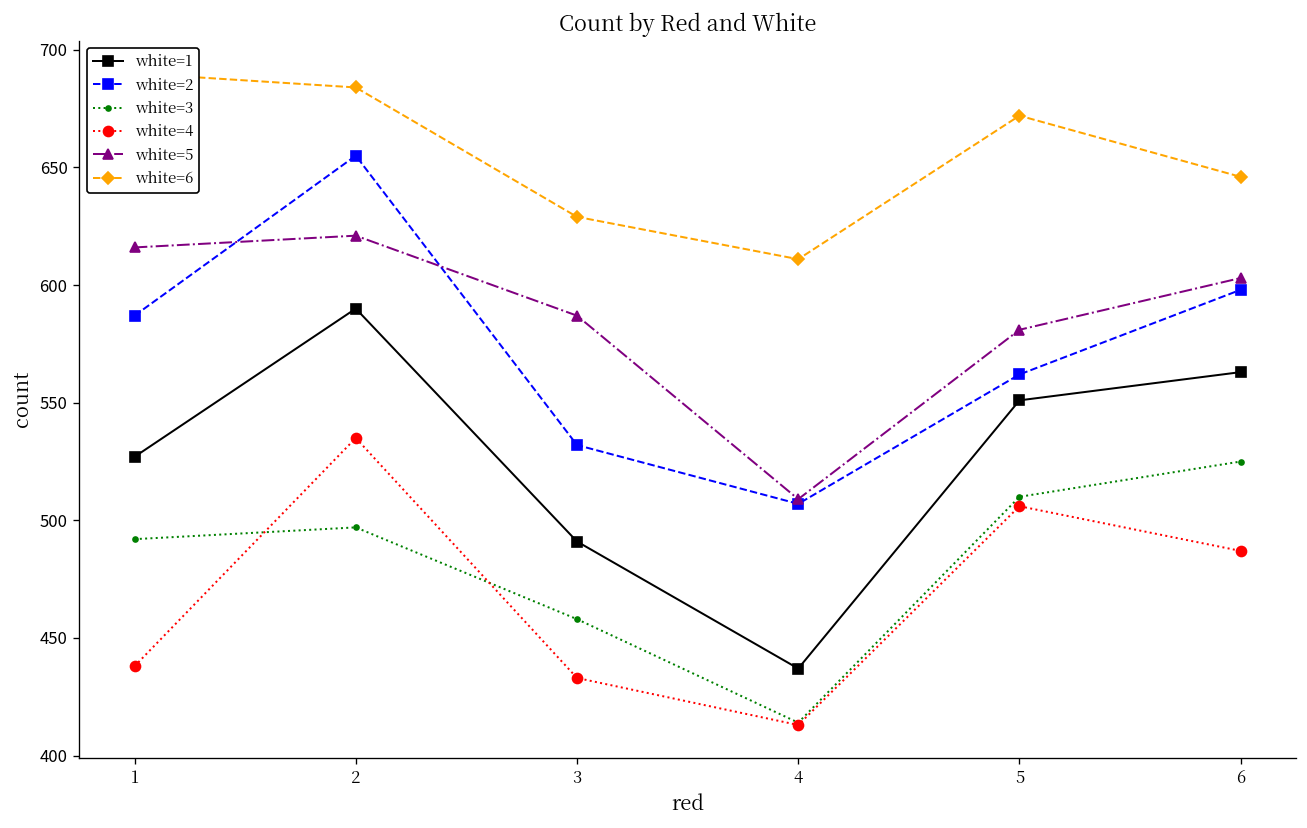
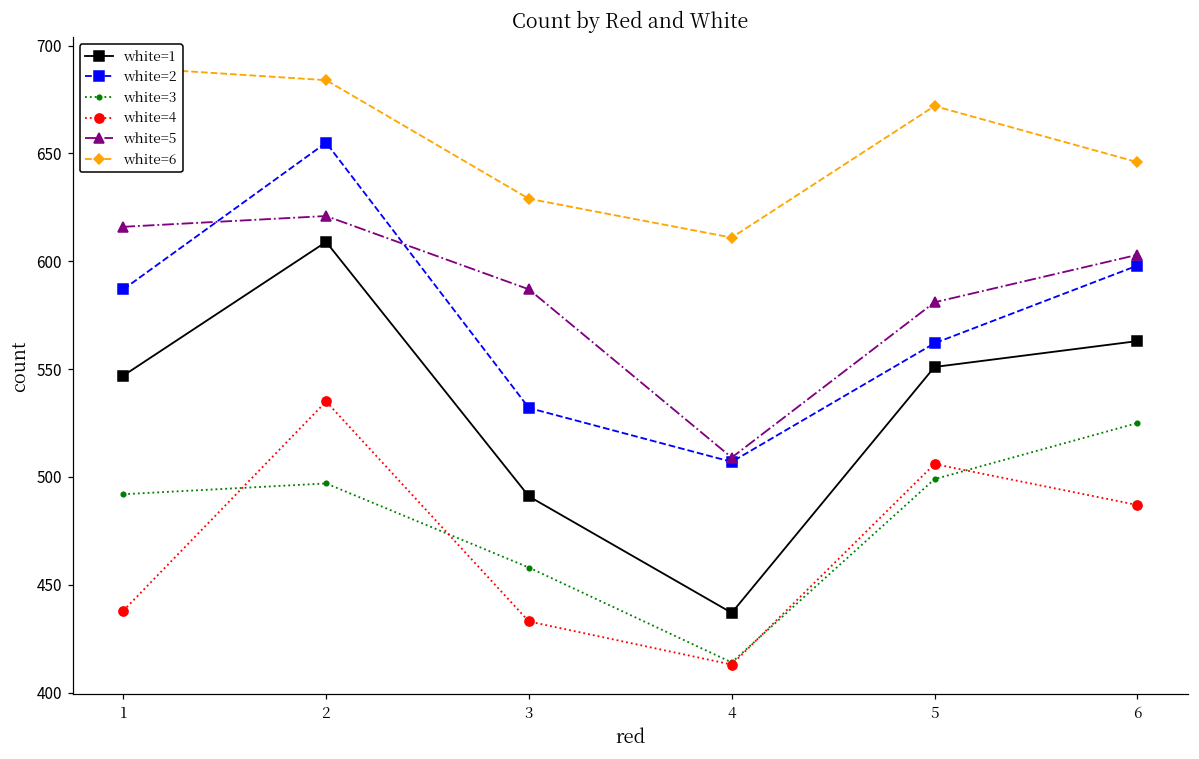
white=1, 1: 527 -> 547
white=1, 2: 590 -> 609
white=3, 5: 510 -> 499
